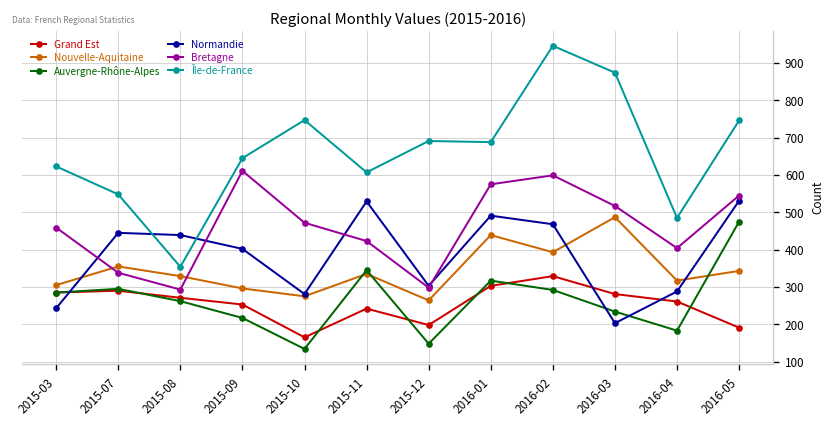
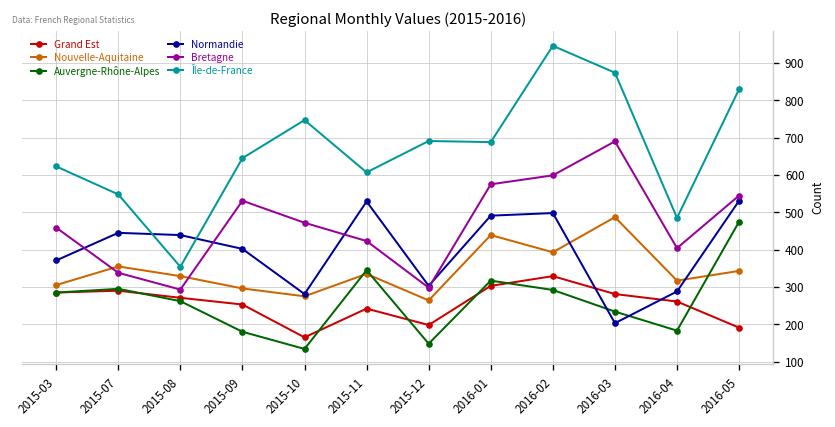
Normandie, 2015-03: 240 -> 370
Auvergne-Rhône-Alpes, 2015-09: 220 -> 180
Bretagne, 2015-09: 610 -> 530
Normandie, 2016-02: 470 -> 500
Bretagne, 2016-03: 520 -> 690
Île-de-France, 2016-05: 750 -> 830
